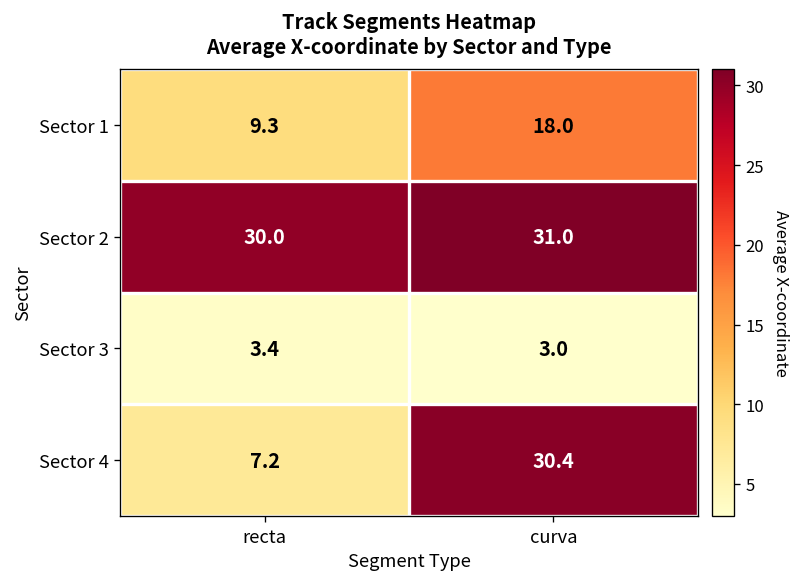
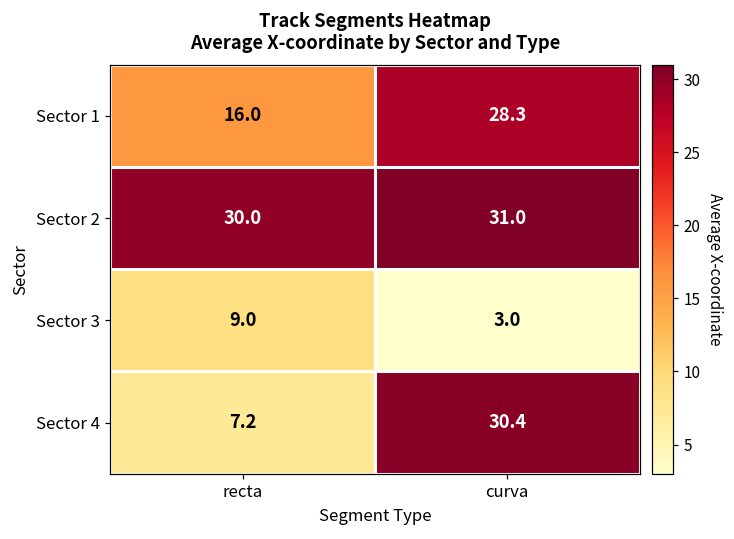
Sector 1, recta: 9.3 -> 16.0
Sector 1, curva: 18.0 -> 28.3
Sector 3, recta: 3.4 -> 9.0
